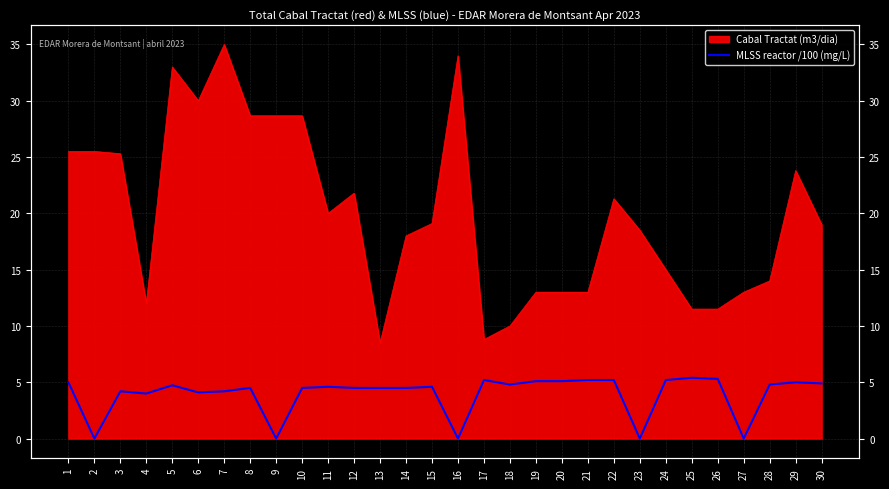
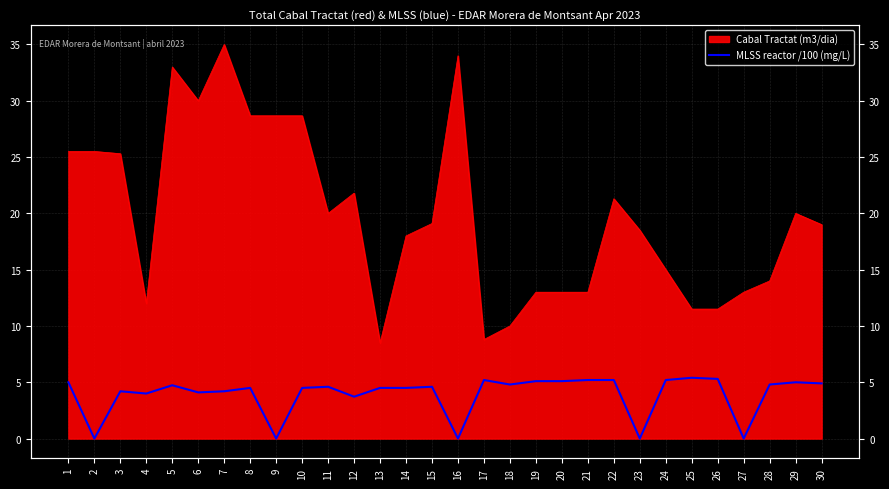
MLSS reactor /100 (mg/L), 12: 4.5 -> 3.7
Cabal Tractat (m3/dia), 29: 23.8 -> 20.0
